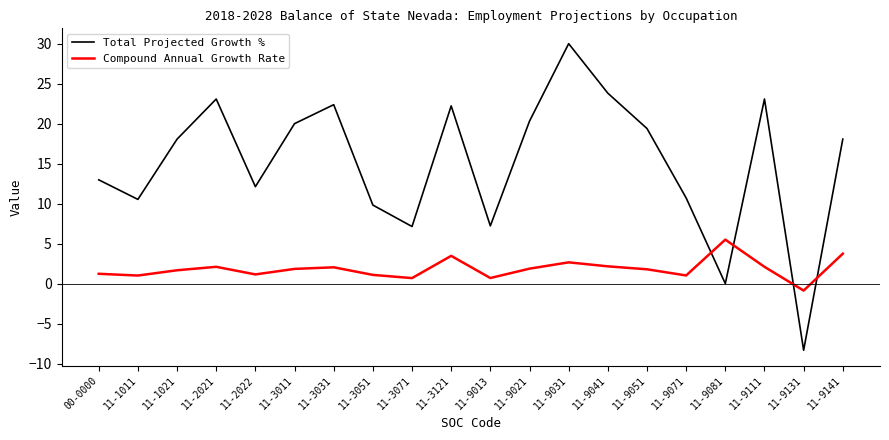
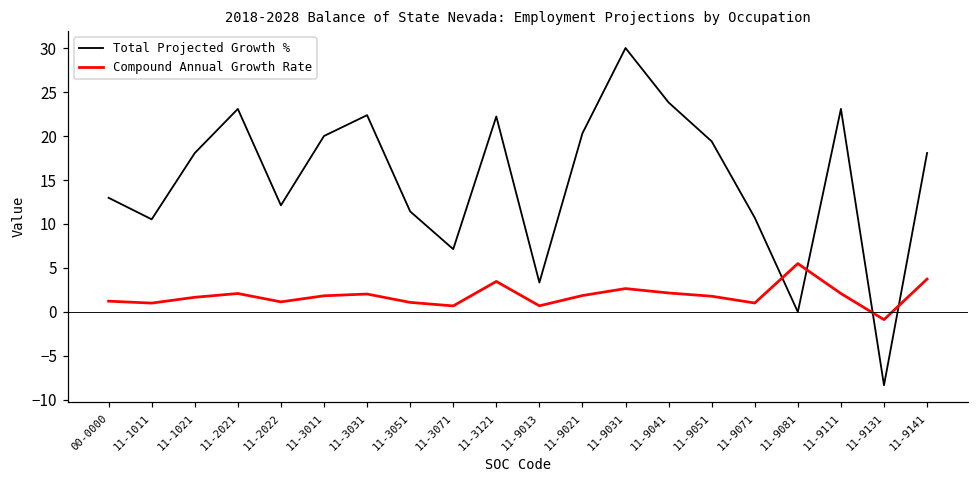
Total Projected Growth %, 11-3051: 10 -> 11
Total Projected Growth %, 11-9013: 7 -> 3
